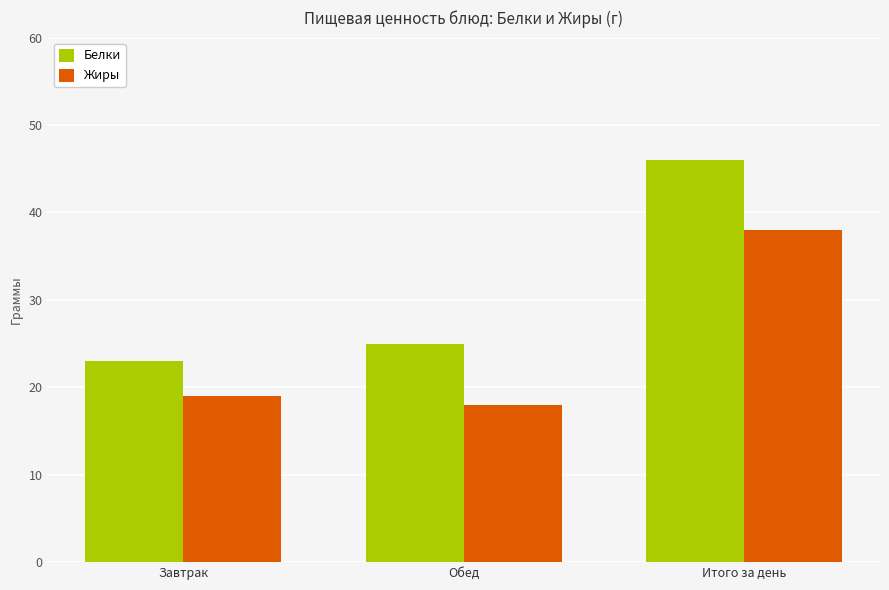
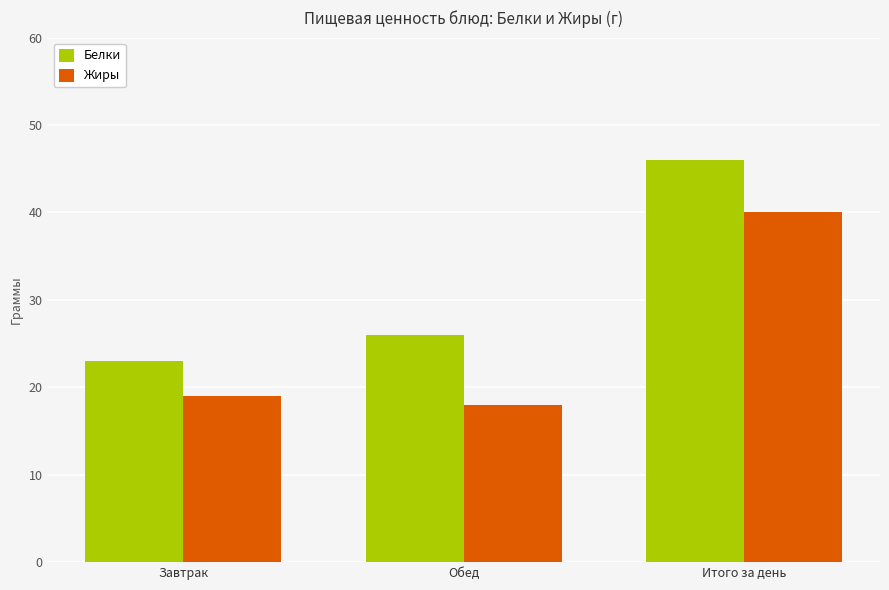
Белки, Обед: 25 -> 26
Жиры, Итого за день: 38 -> 40
